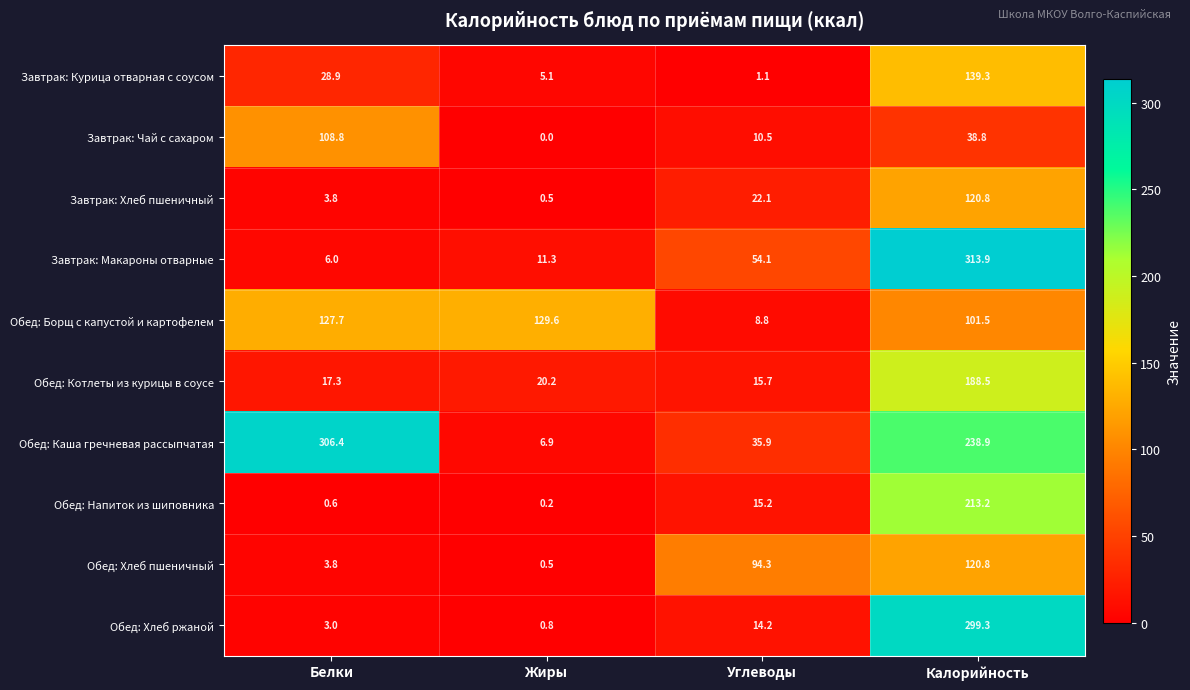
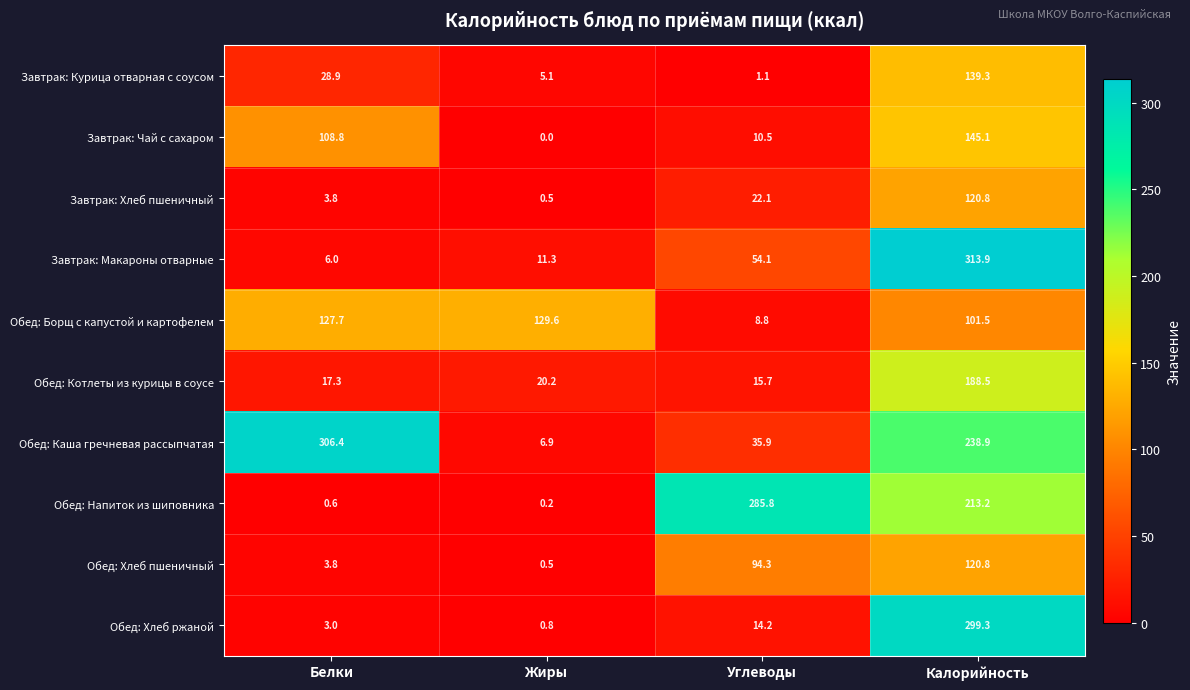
Завтрак: Чай с сахаром, Калорийность: 38.8 -> 145.1
Обед: Напиток из шиповника, Углеводы: 15.2 -> 285.8
